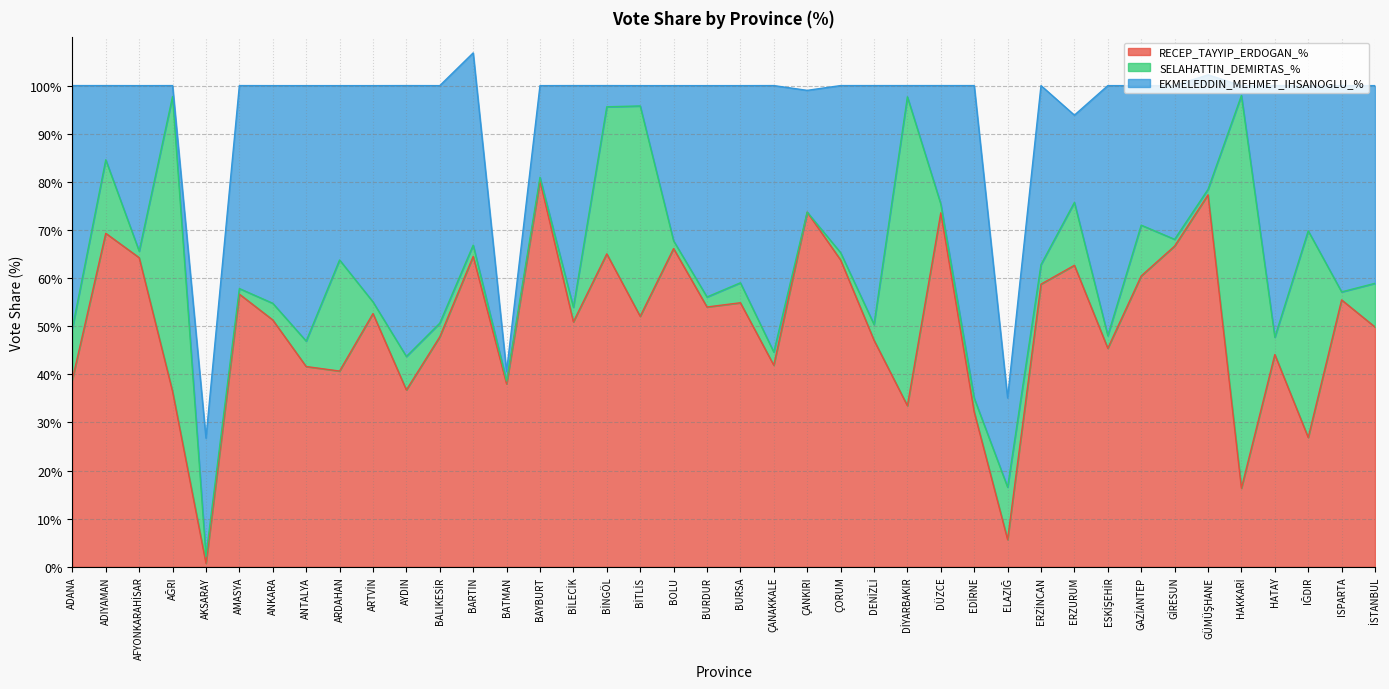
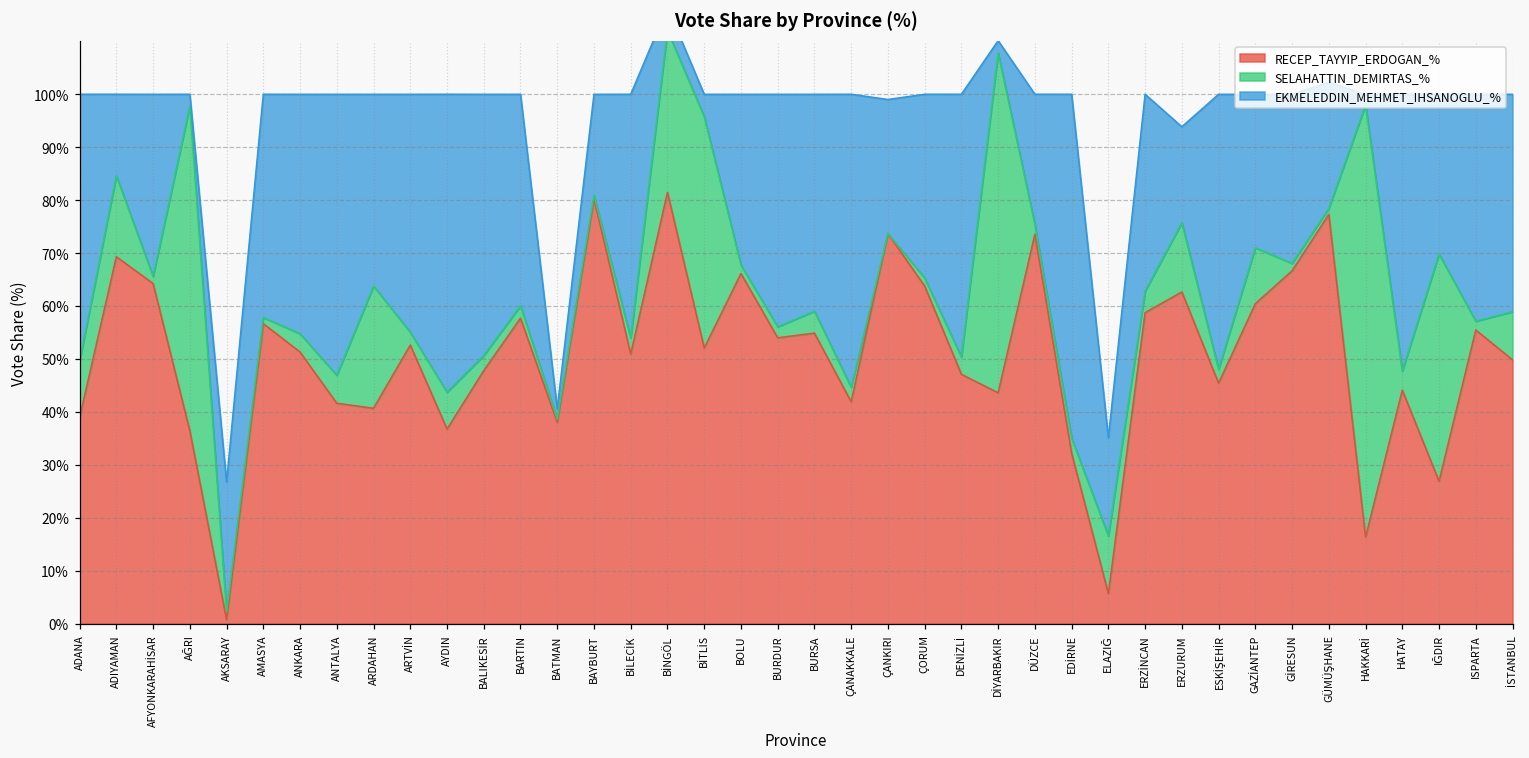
RECEP_TAYYIP_ERDOGAN_%, BARTIN: 65% -> 58%
RECEP_TAYYIP_ERDOGAN_%, BİNGÖL: 65% -> 81%
RECEP_TAYYIP_ERDOGAN_%, DİYARBAKIR: 33% -> 44%
